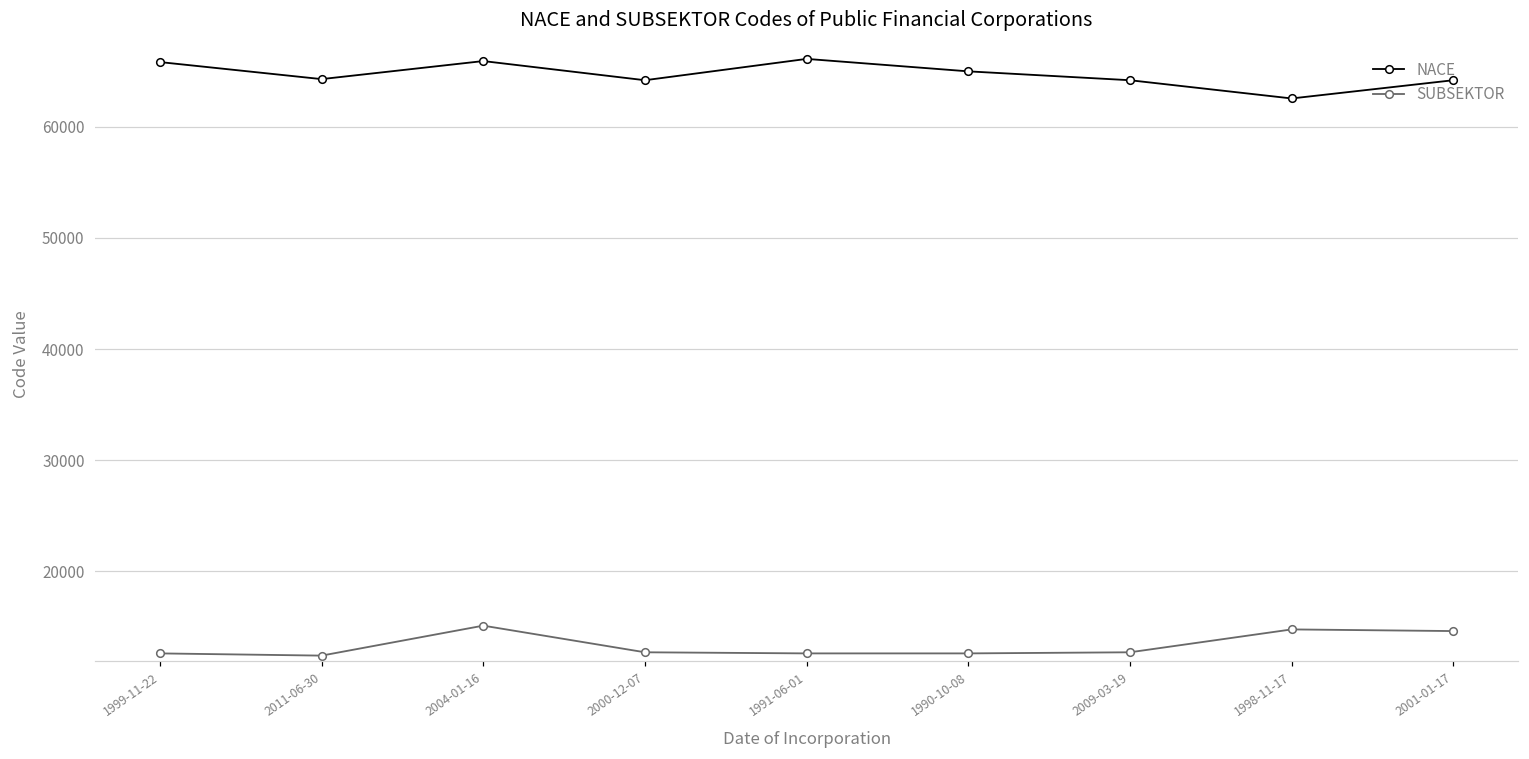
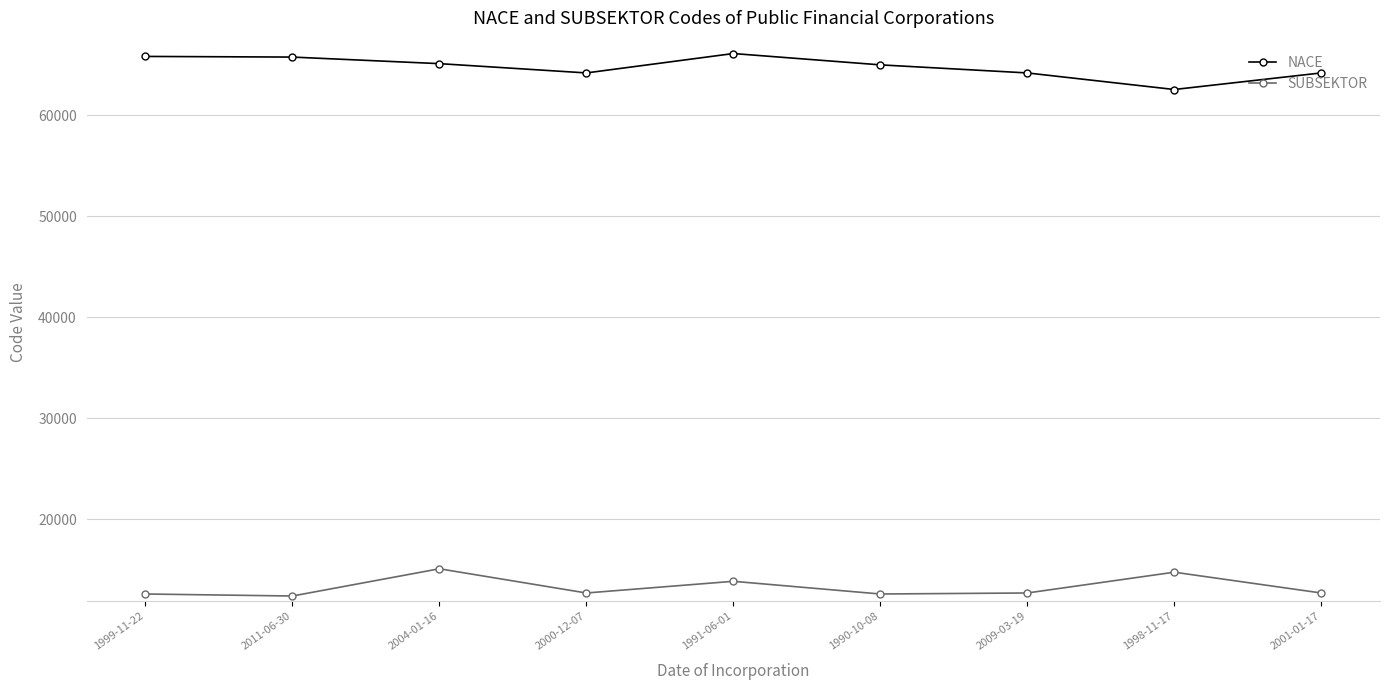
NACE, 2011-06-30: 64300 -> 65800
NACE, 2004-01-16: 65900 -> 65100
SUBSEKTOR, 1991-06-01: 12600 -> 13900
SUBSEKTOR, 2001-01-17: 14600 -> 12700
